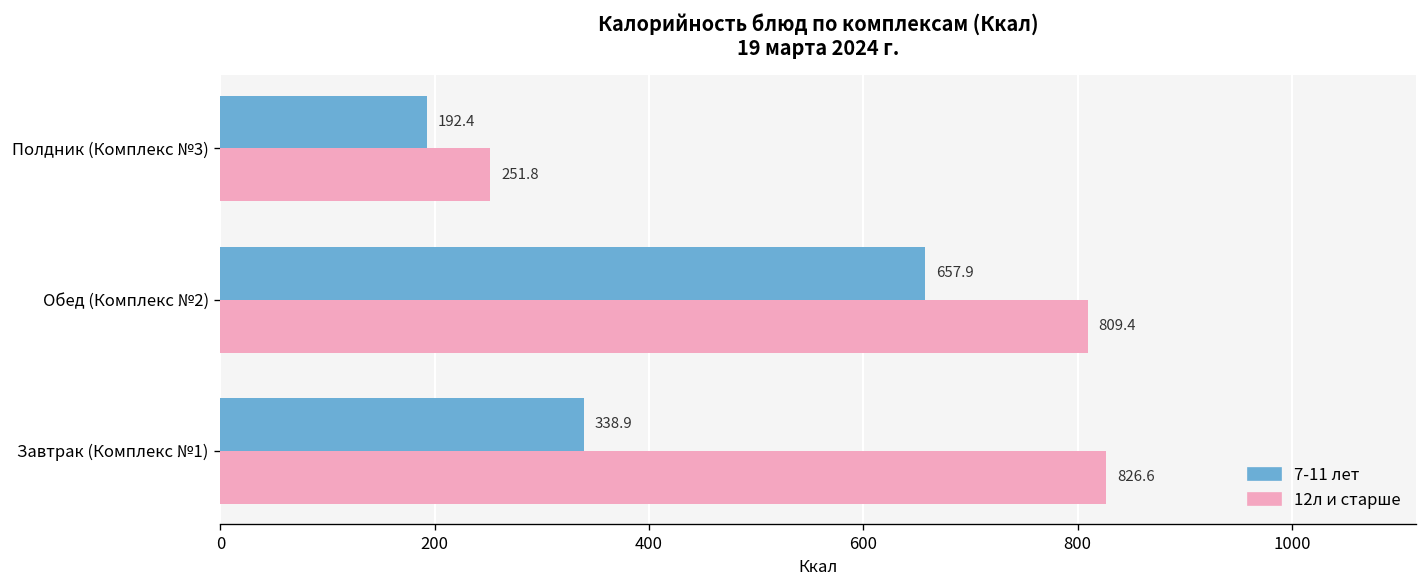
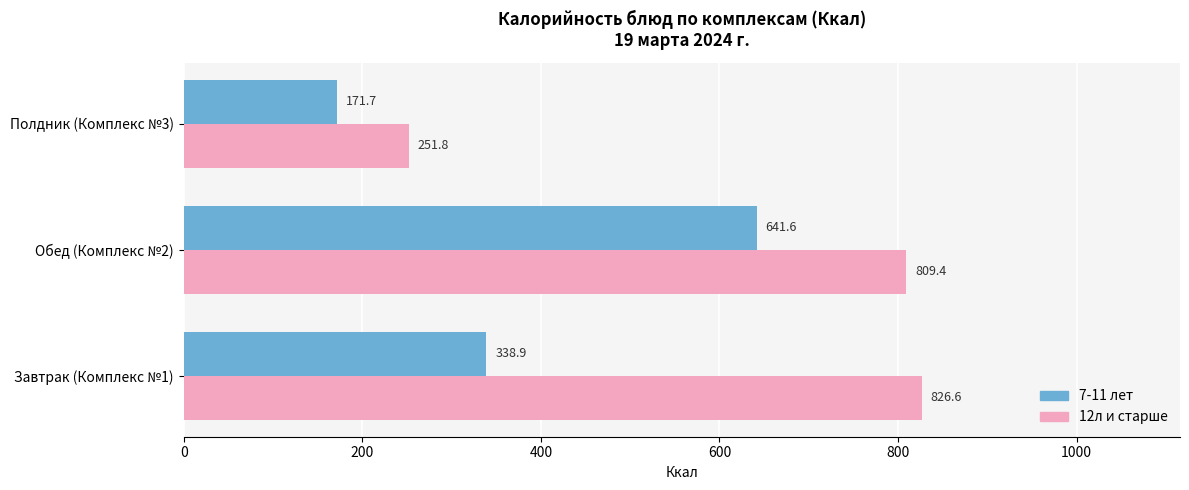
7-11 лет, Полдник (Комплекс №3): 192.4 -> 171.7
7-11 лет, Обед (Комплекс №2): 657.9 -> 641.6
